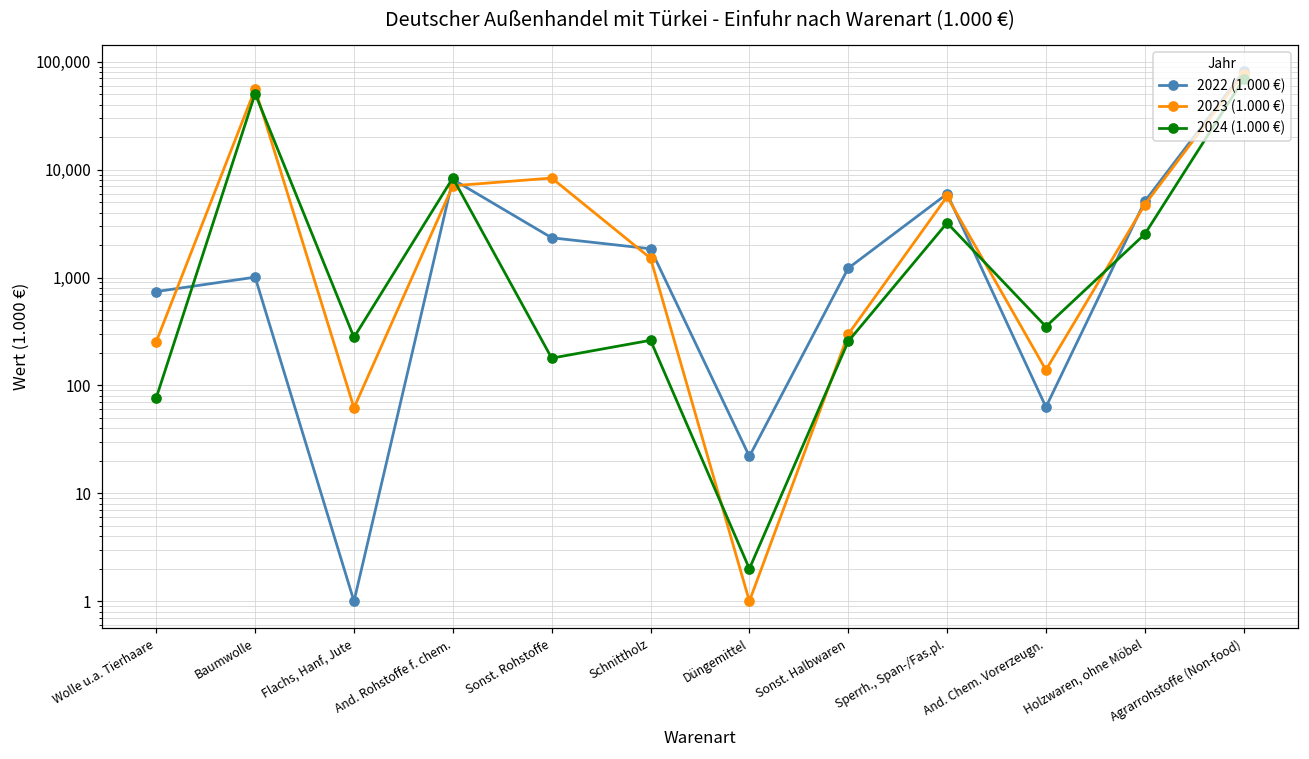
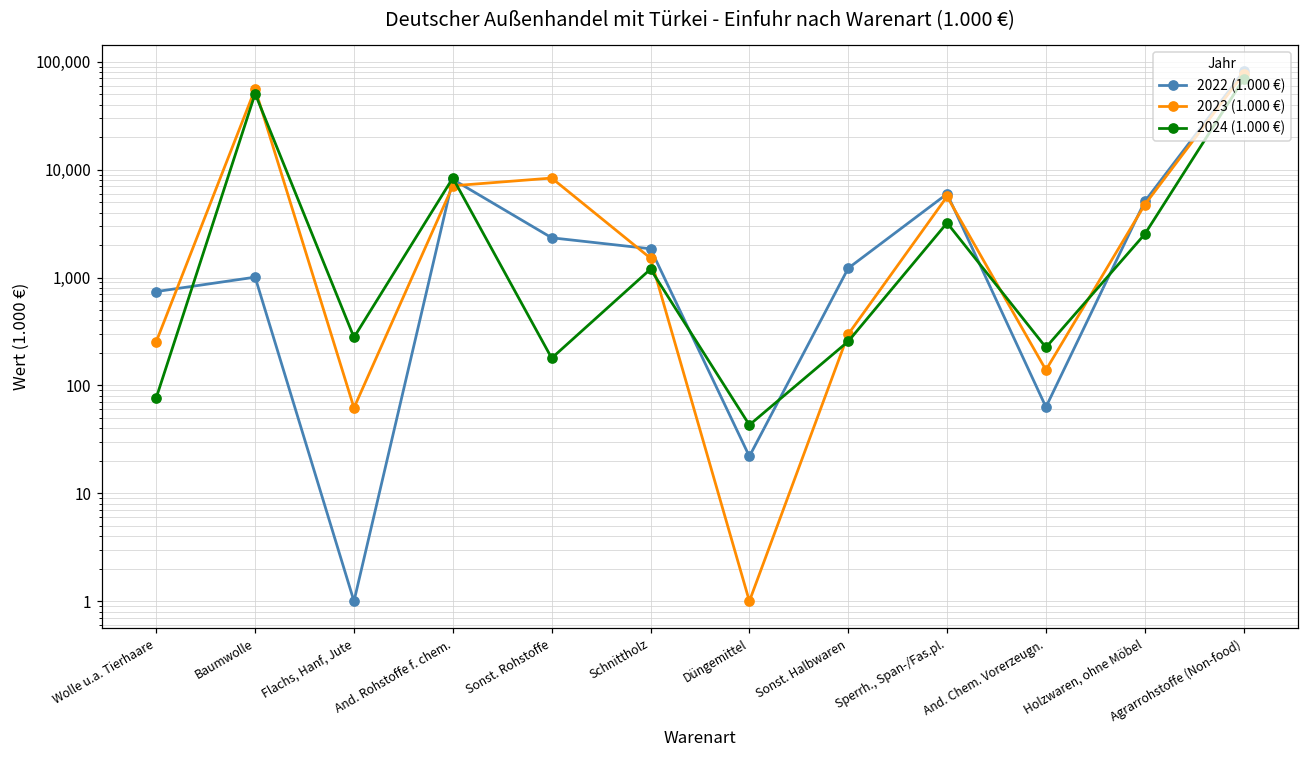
2024 (1.000 €), Schnittholz: 260 -> 1,200
2024 (1.000 €), Düngemittel: 2 -> 40
2024 (1.000 €), And. Chem. Vorerzeugn.: 350 -> 230
